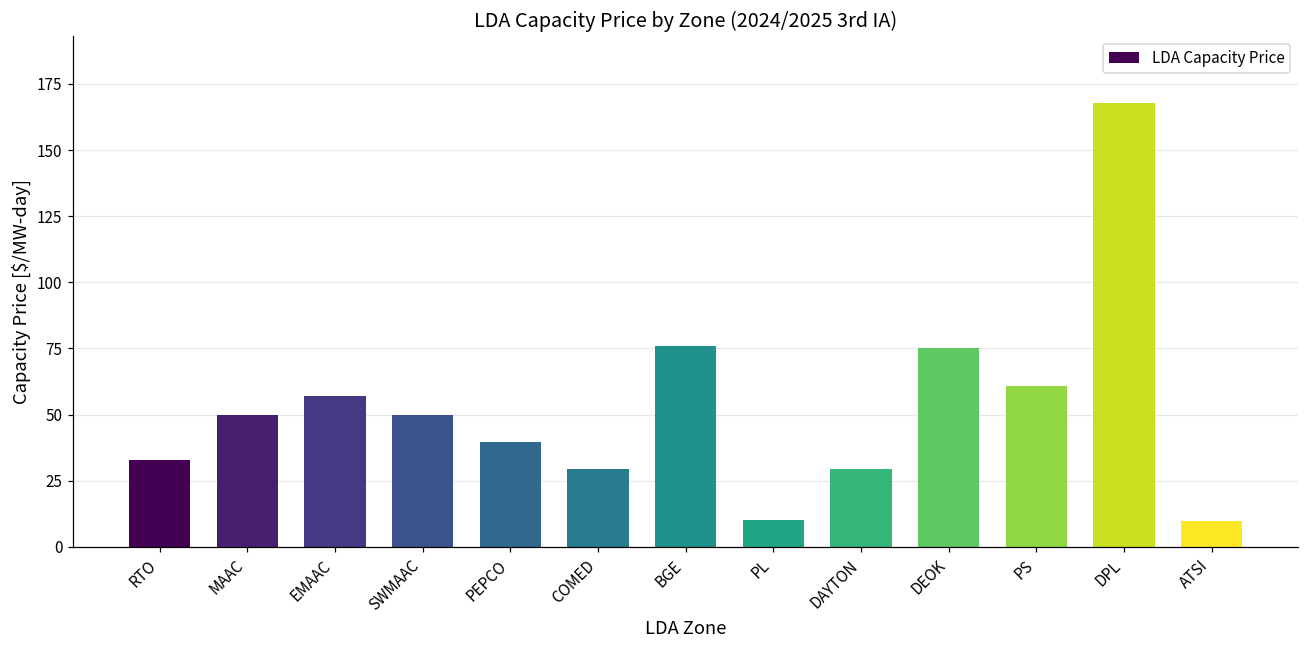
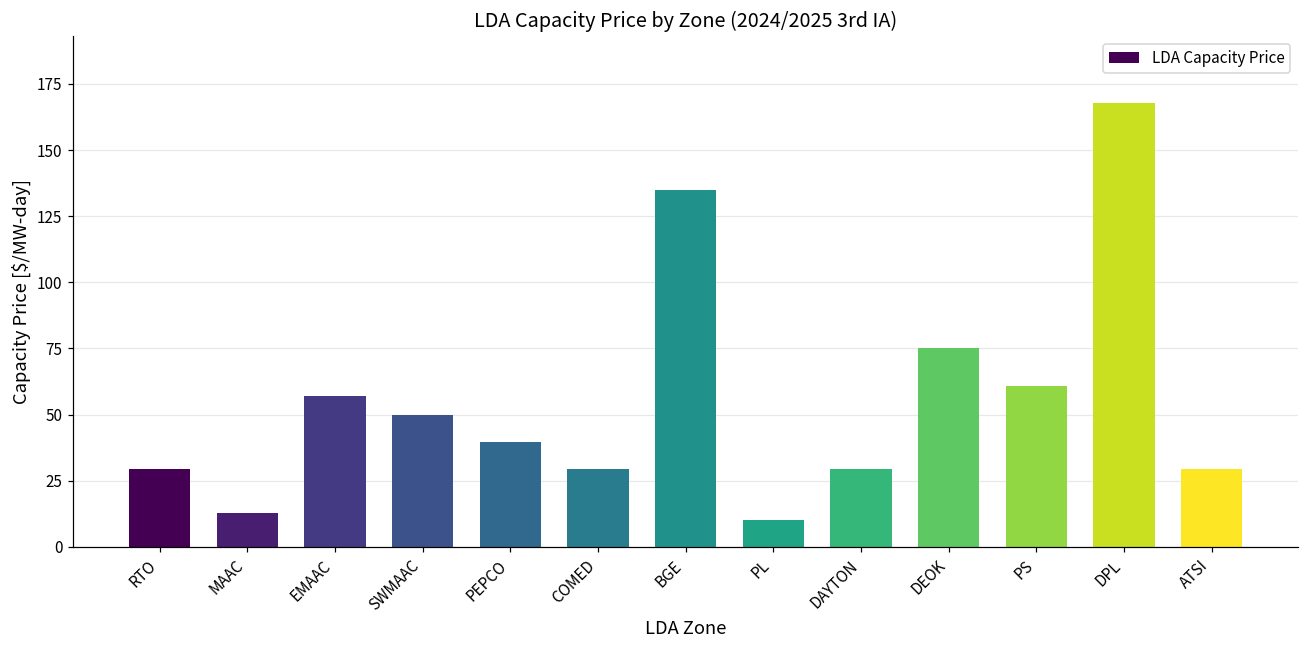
RTO: 33 -> 29
MAAC: 50 -> 13
BGE: 76 -> 135
ATSI: 10 -> 29
